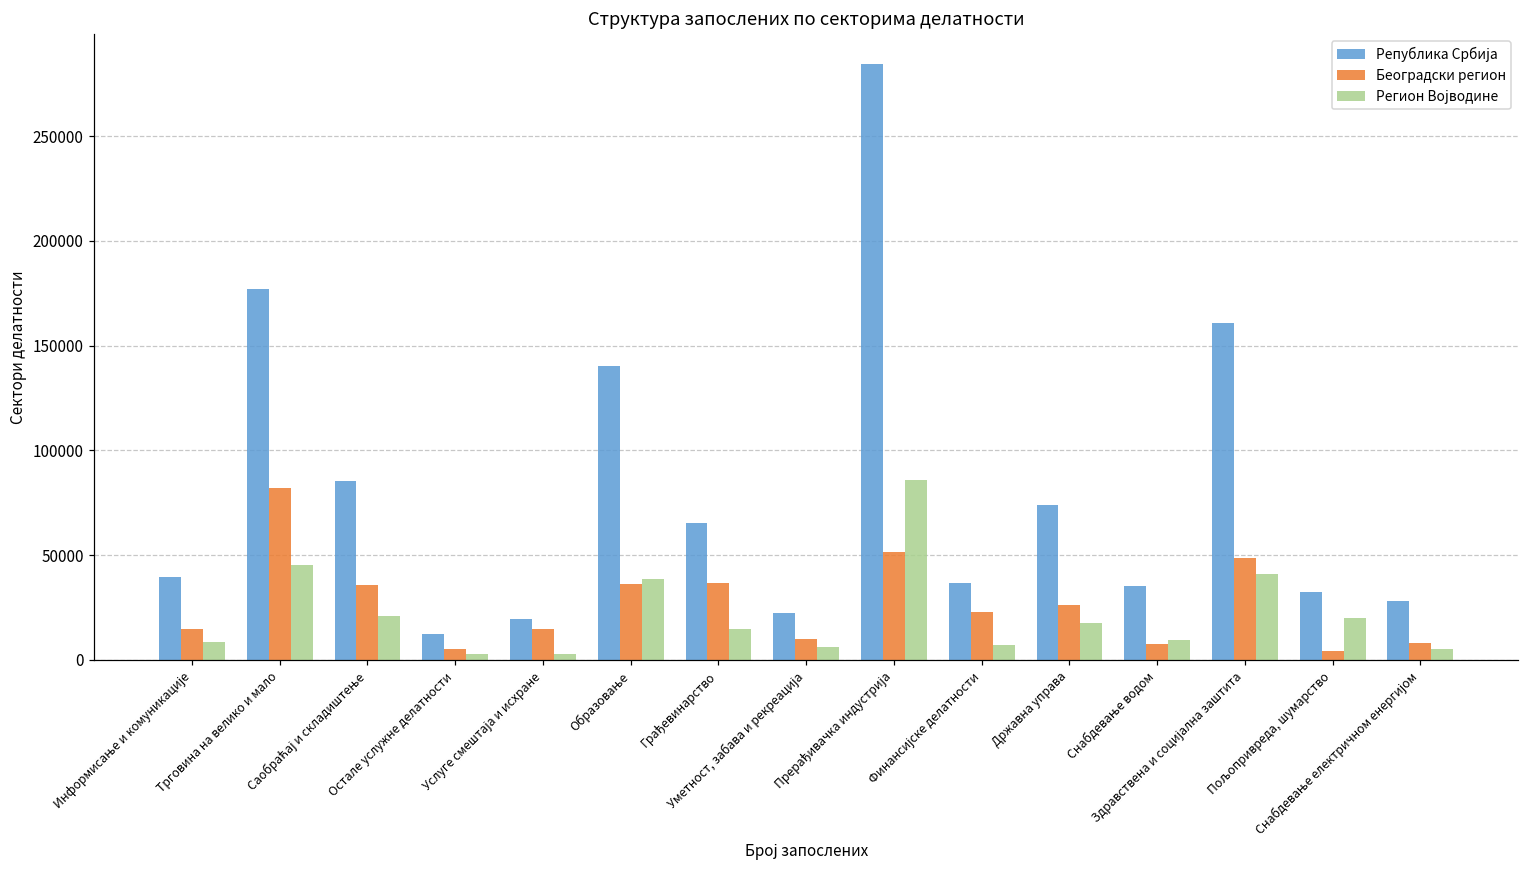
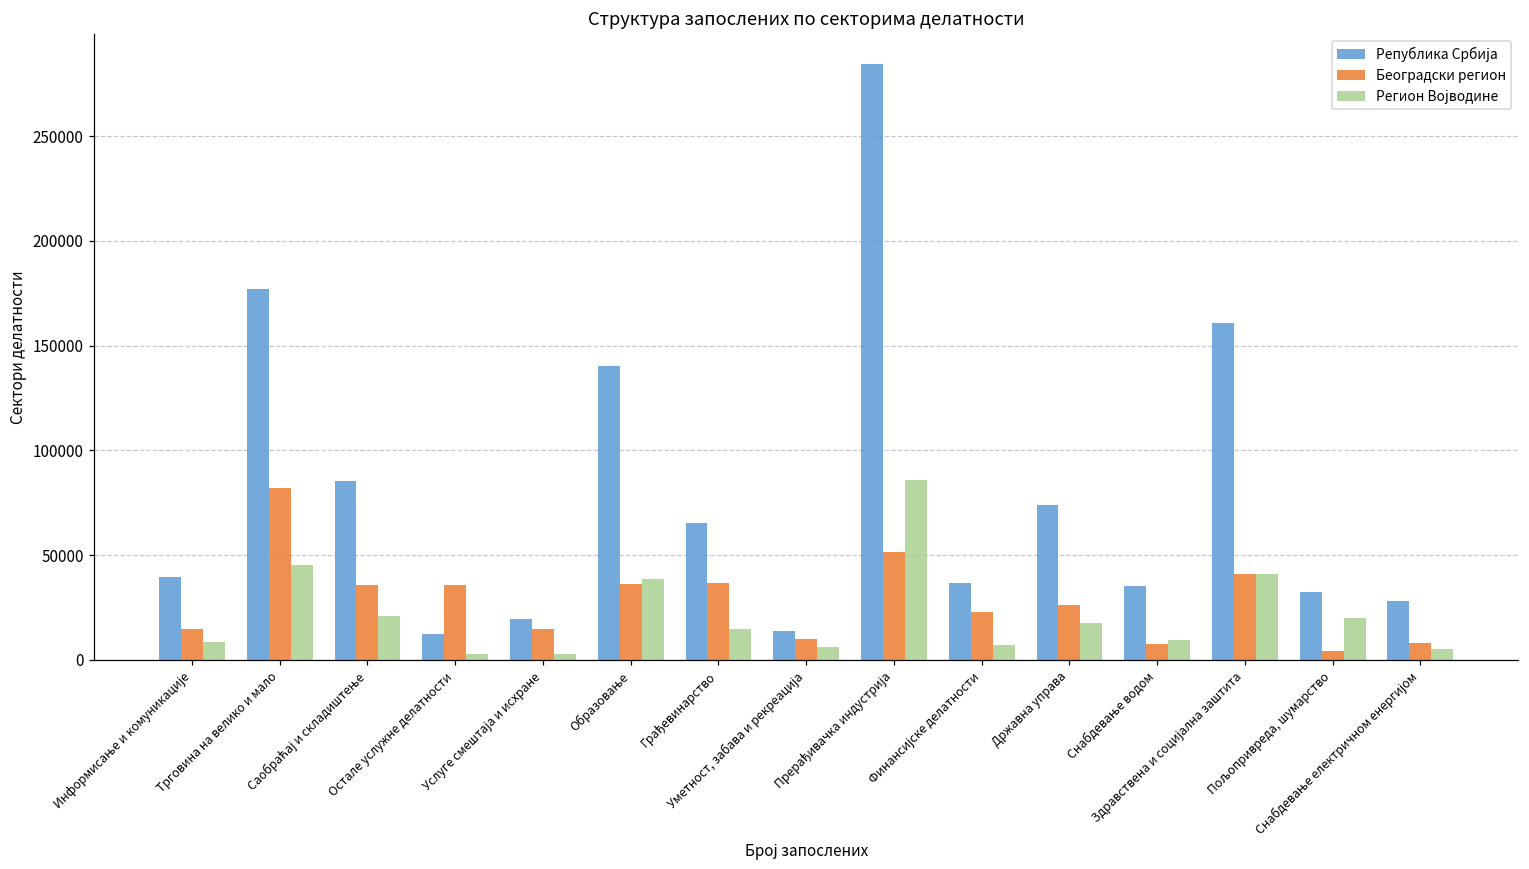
Београдски регион, Остале услужне делатности: 5000 -> 36000
Република Србија, Уметност, забава и рекреација: 22000 -> 14000
Београдски регион, Здравствена и социјална заштита: 48000 -> 41000
